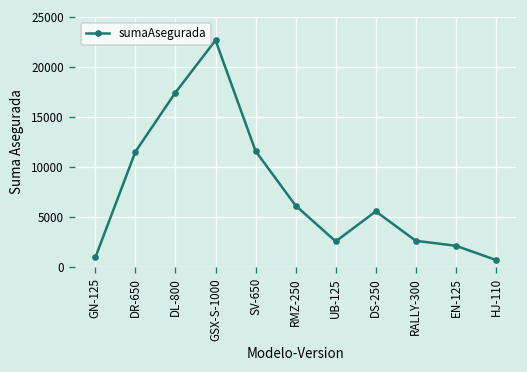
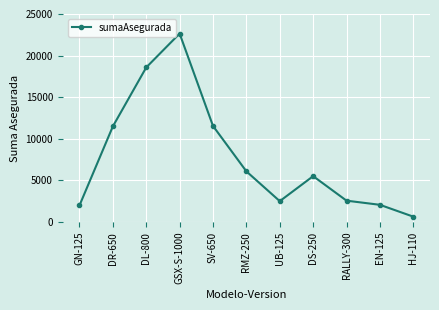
GN-125: 1000 -> 2000
DL-800: 17000 -> 19000
